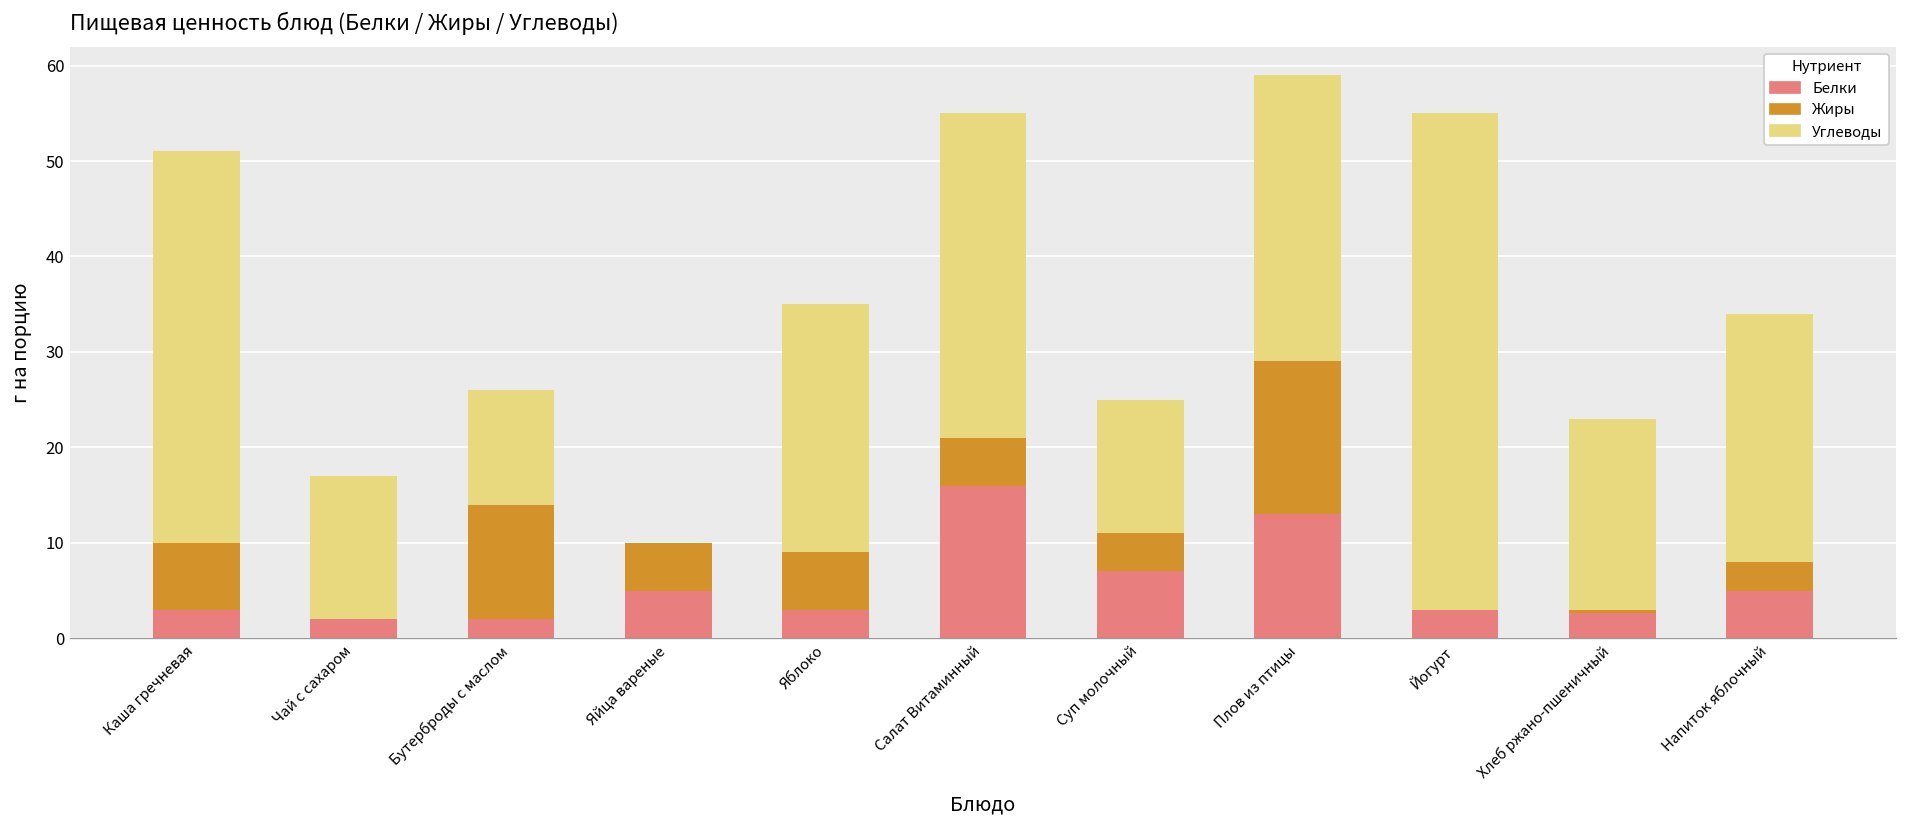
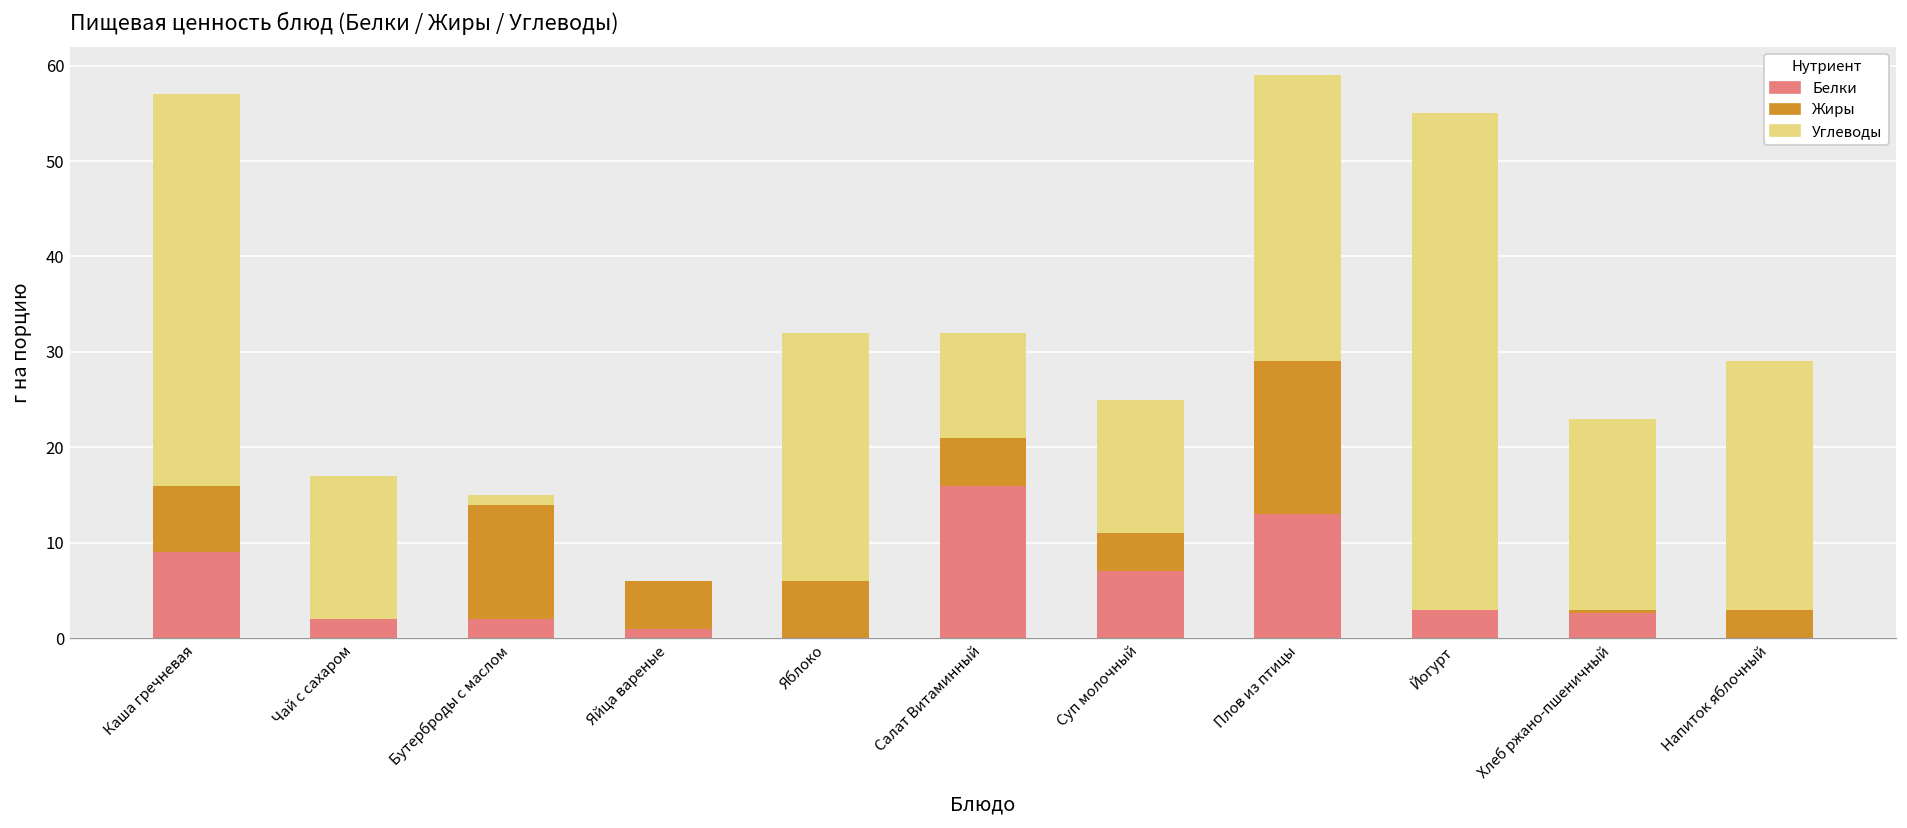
Белки, Каша гречневая: 3 -> 9
Углеводы, Бутерброды с маслом: 12 -> 1
Белки, Яйца вареные: 5 -> 1
Белки, Яблоко: 3 -> 0
Углеводы, Салат Витаминный: 34 -> 11
Белки, Напиток яблочный: 5 -> 0
